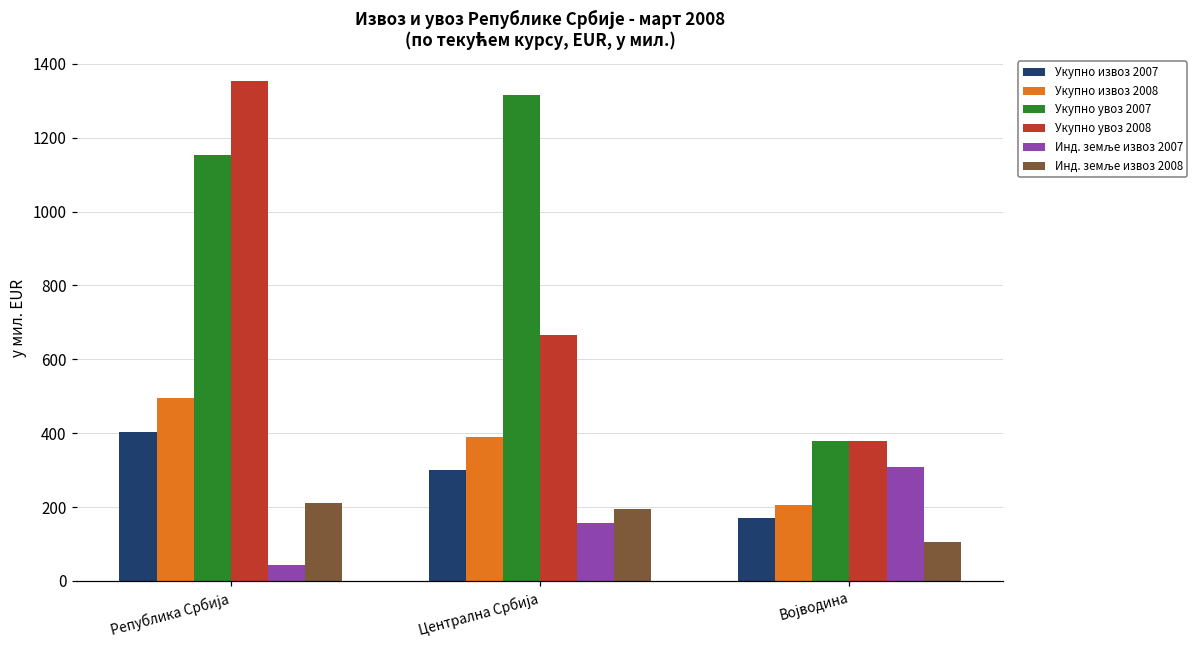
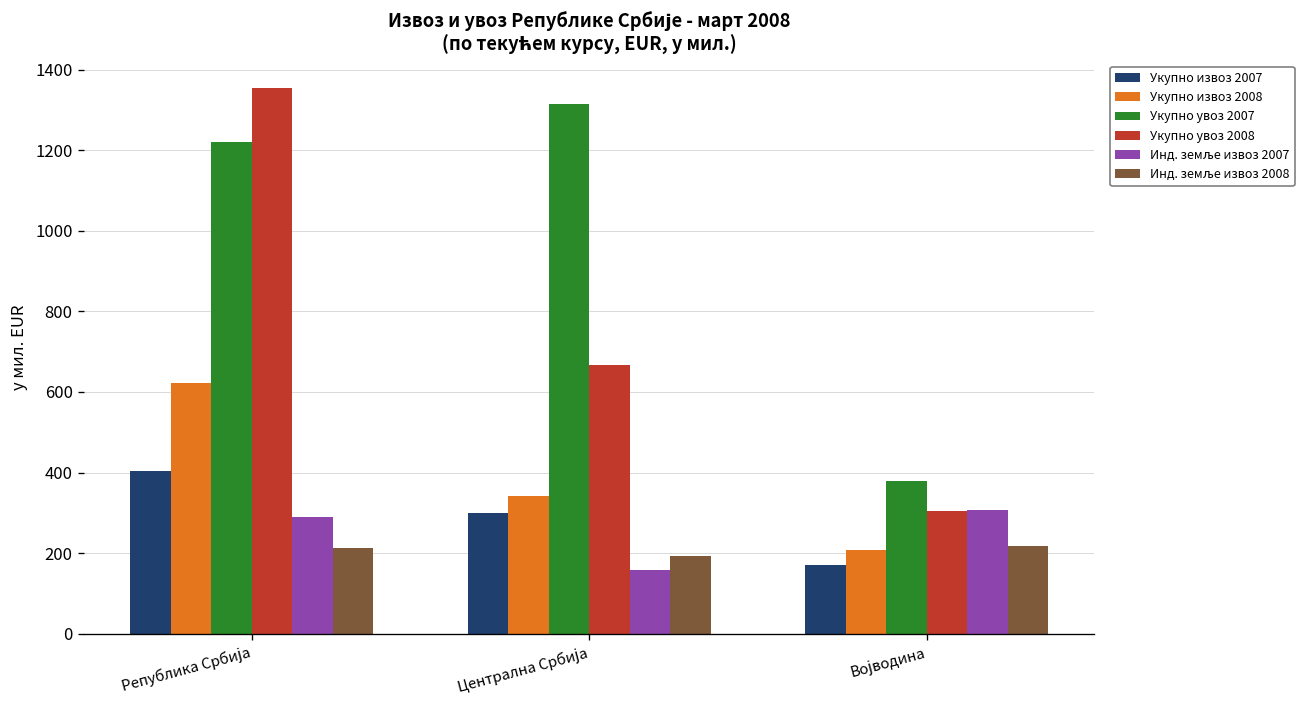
Укупно извоз 2008, Република Србија: 490 -> 620
Укупно увоз 2007, Република Србија: 1150 -> 1220
Инд. земље извоз 2007, Република Србија: 40 -> 290
Укупно извоз 2008, Централна Србија: 390 -> 340
Укупно увоз 2008, Војводина: 380 -> 300
Инд. земље извоз 2008, Војводина: 110 -> 220
